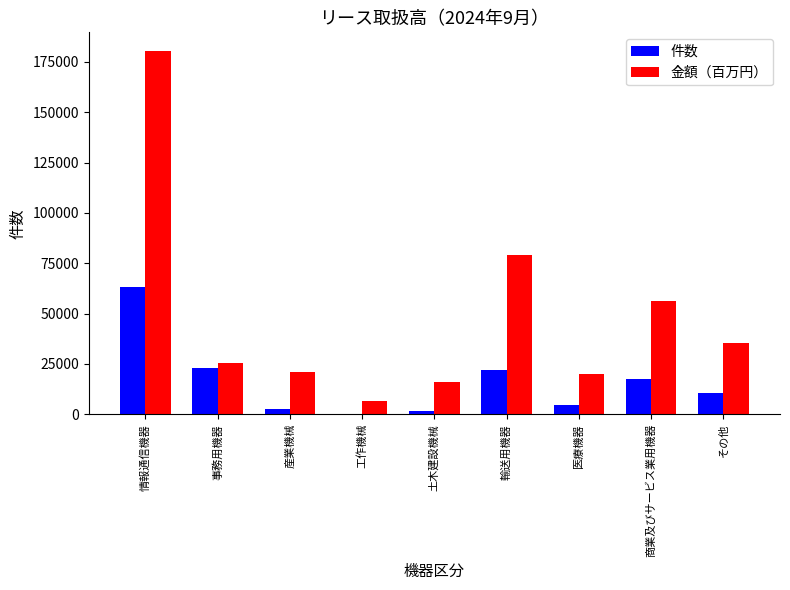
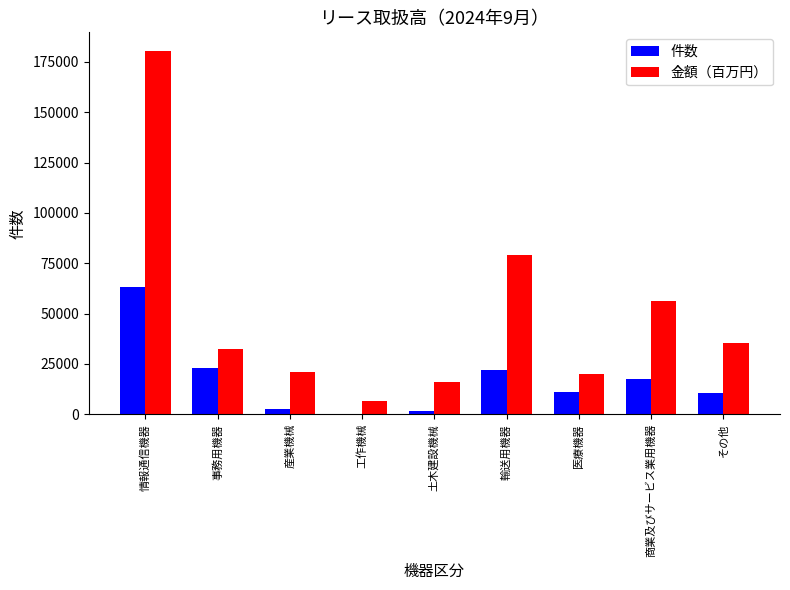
金額（百万円）, 事務用機器: 26000 -> 32000
件数, 医療機器: 5000 -> 11000
